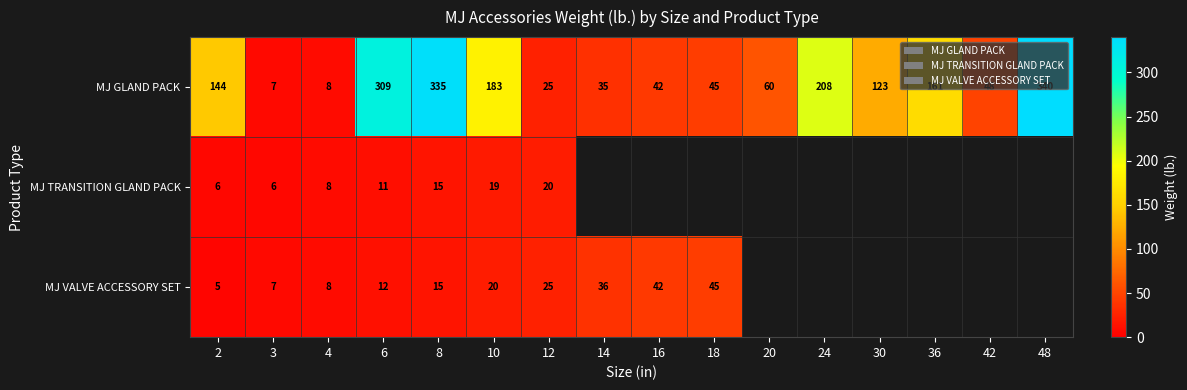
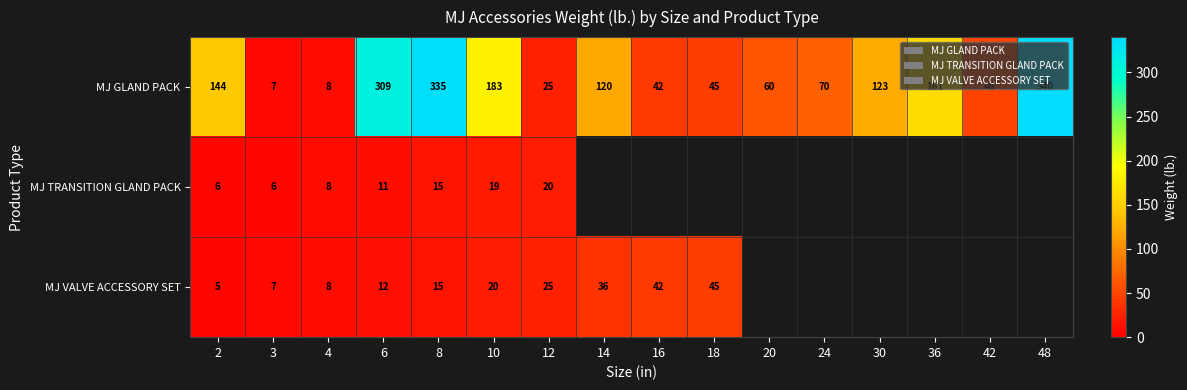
MJ GLAND PACK, 14: 35 -> 120
MJ GLAND PACK, 24: 208 -> 70
